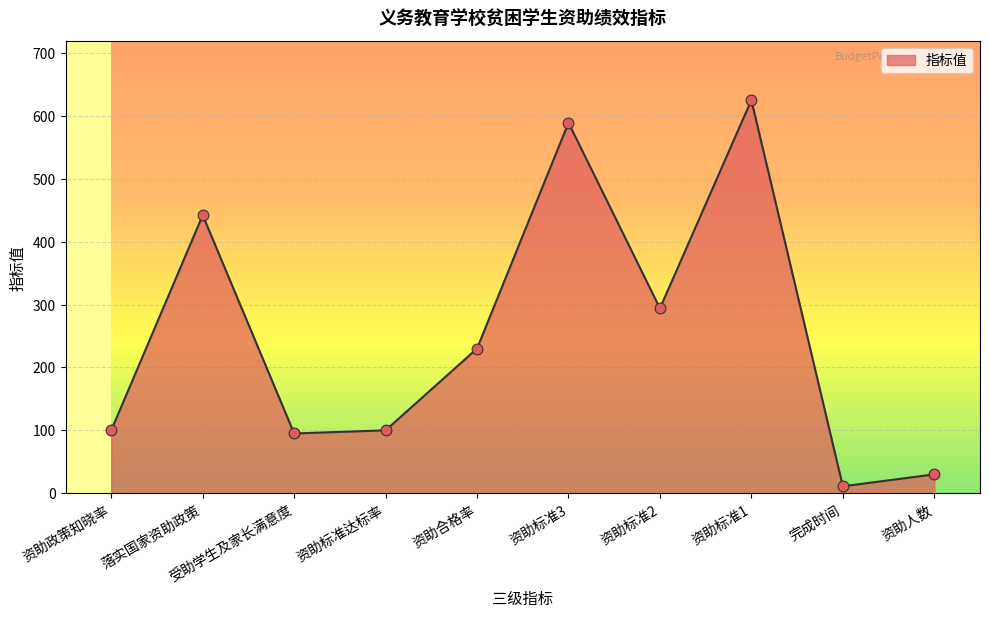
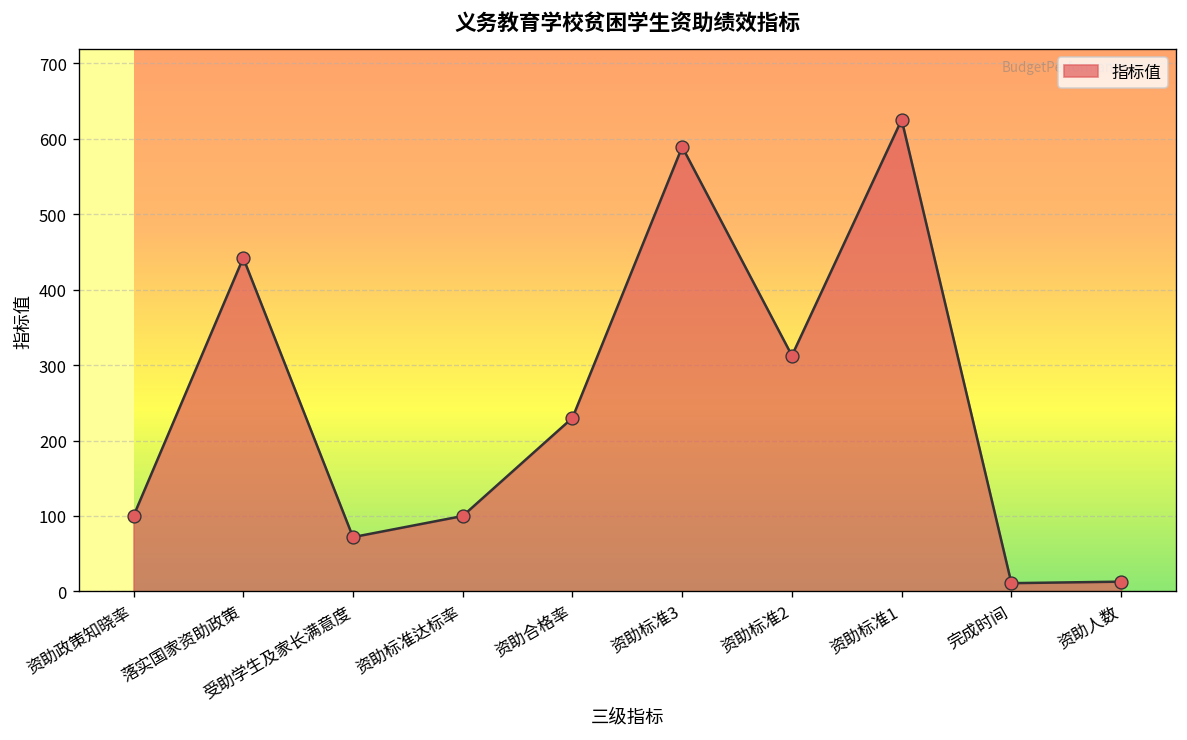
受助学生及家长满意度: 100 -> 70
资助标准2: 290 -> 310
资助人数: 30 -> 10
